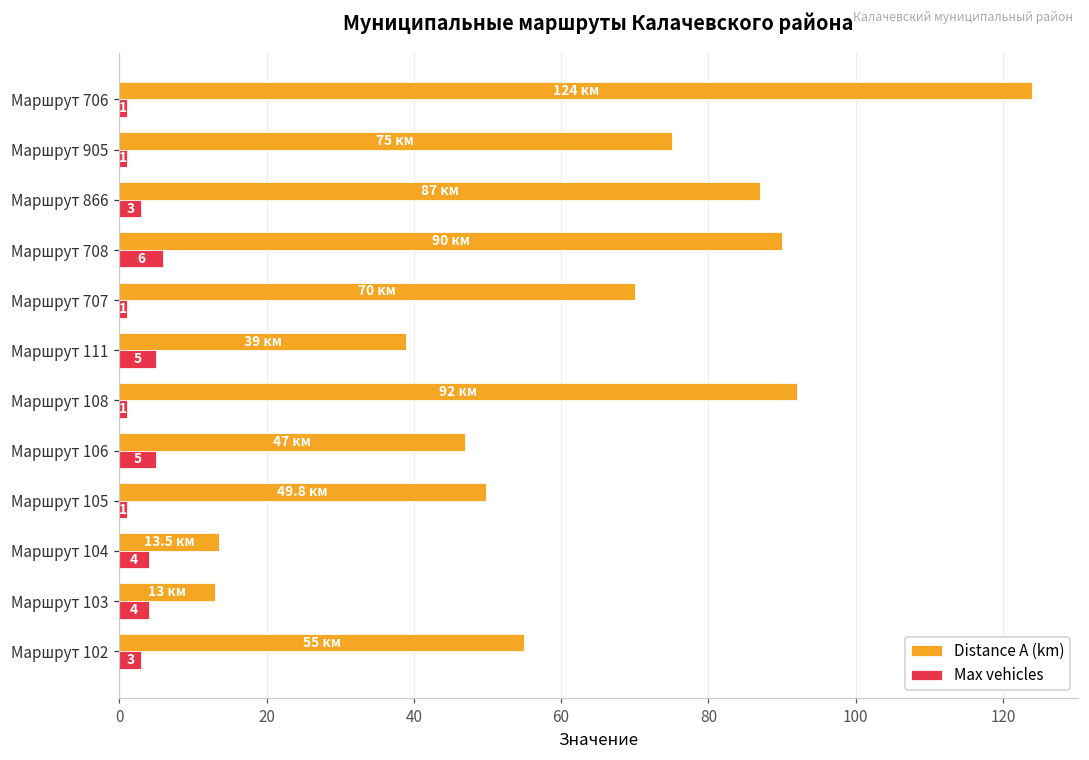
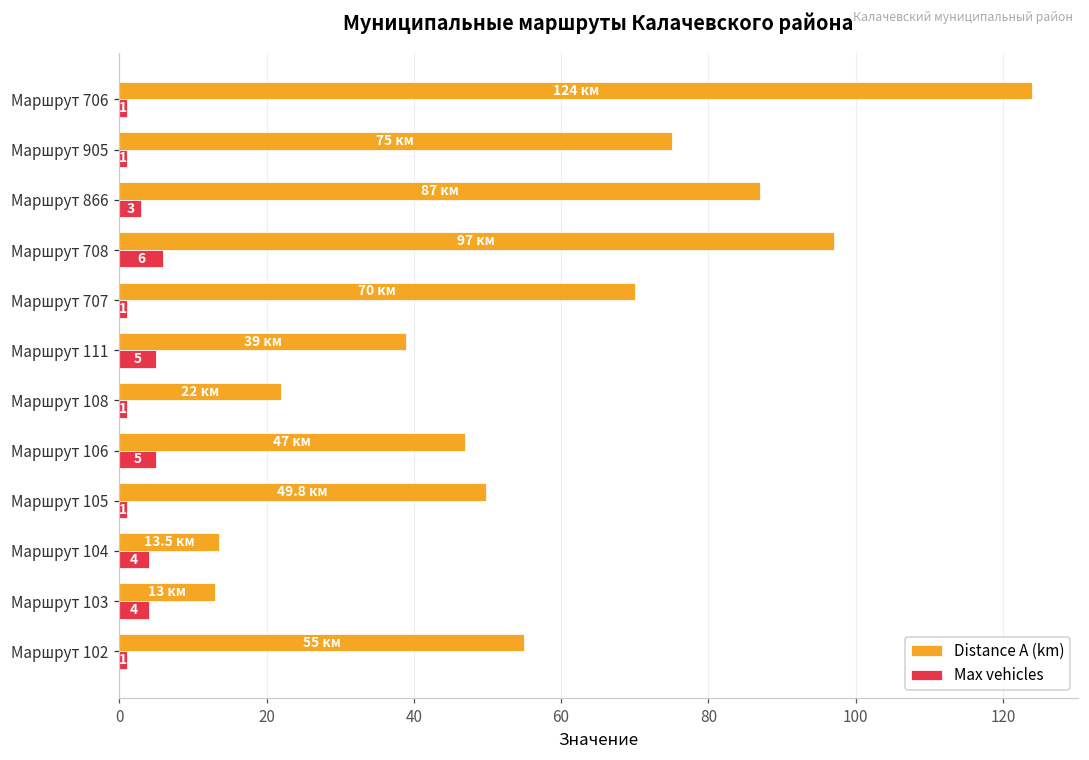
Distance A (km), Маршрут 708: 90 -> 97
Distance A (km), Маршрут 108: 92 -> 22
Max vehicles, Маршрут 102: 3 -> 1
